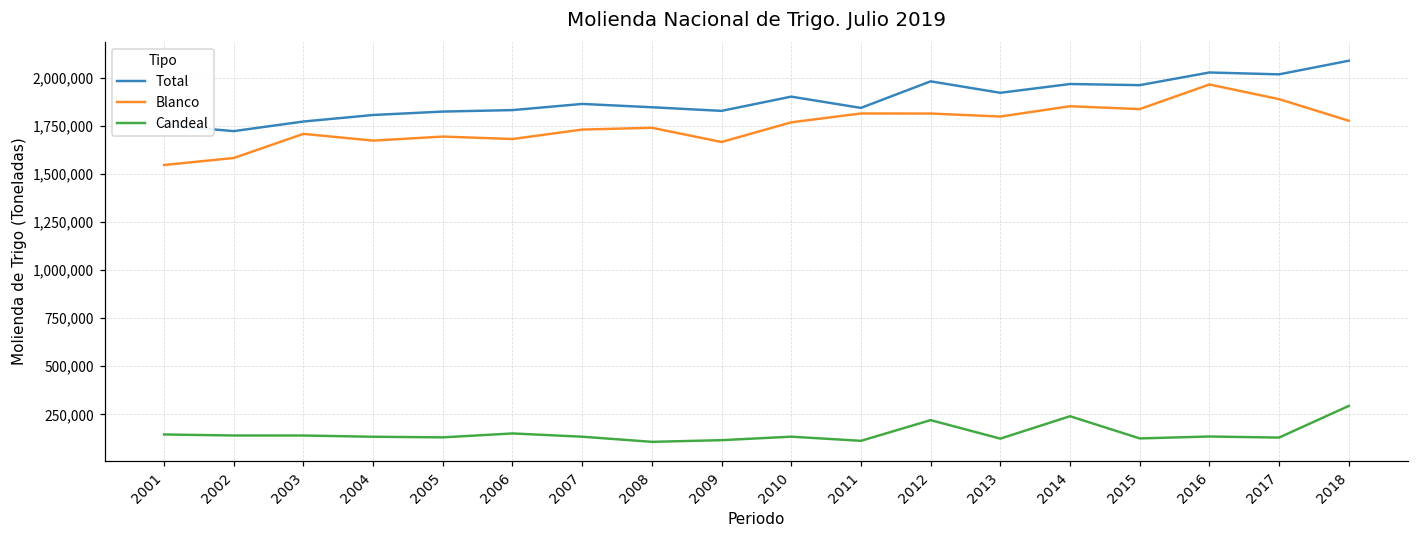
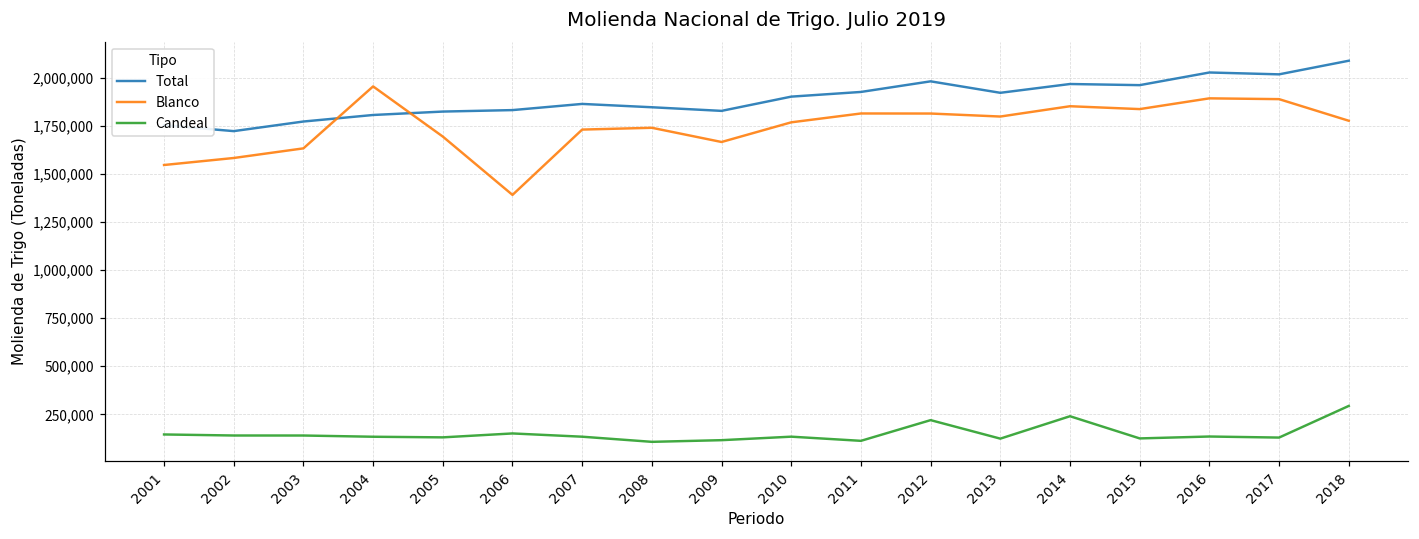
Blanco, 2003: 1,710,000 -> 1,630,000
Blanco, 2004: 1,670,000 -> 1,960,000
Blanco, 2006: 1,680,000 -> 1,390,000
Total, 2011: 1,840,000 -> 1,930,000
Blanco, 2016: 1,970,000 -> 1,890,000
